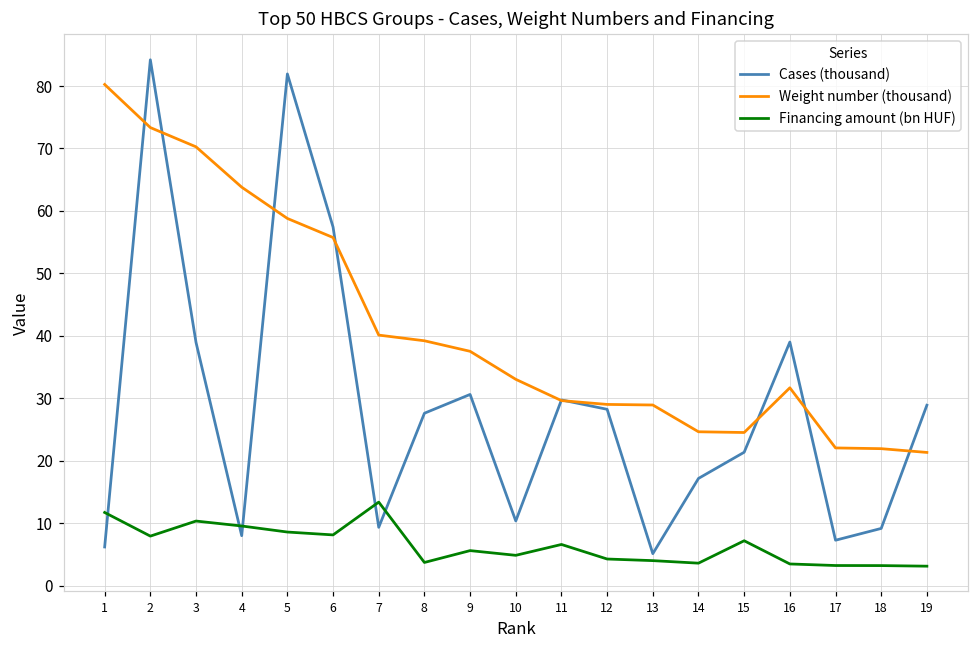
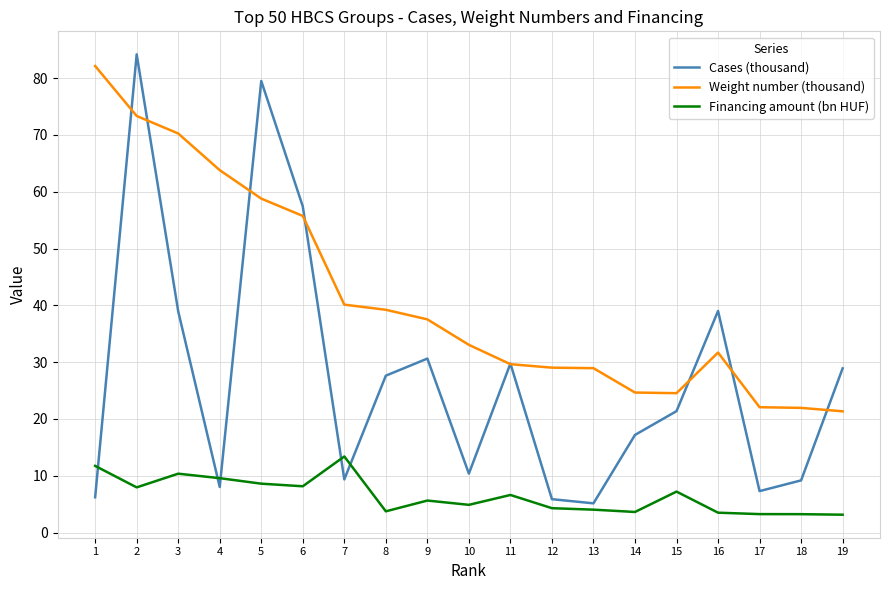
Weight number (thousand), 1: 80 -> 82
Cases (thousand), 5: 82 -> 80
Cases (thousand), 12: 28 -> 6
